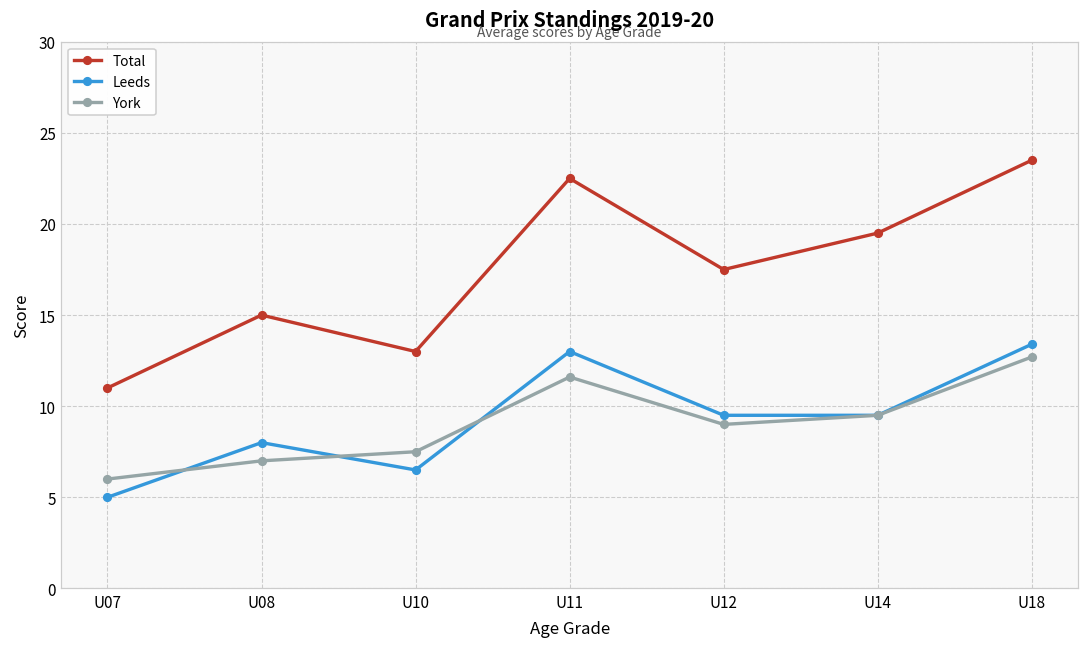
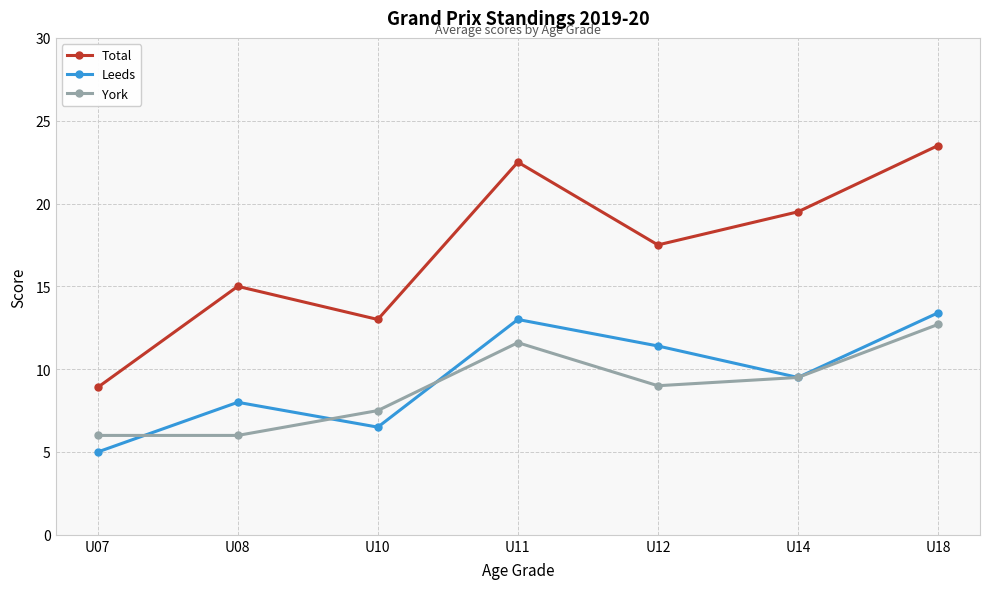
Total, U07: 11.0 -> 8.9
York, U08: 7 -> 6
Leeds, U12: 9.5 -> 11.4
